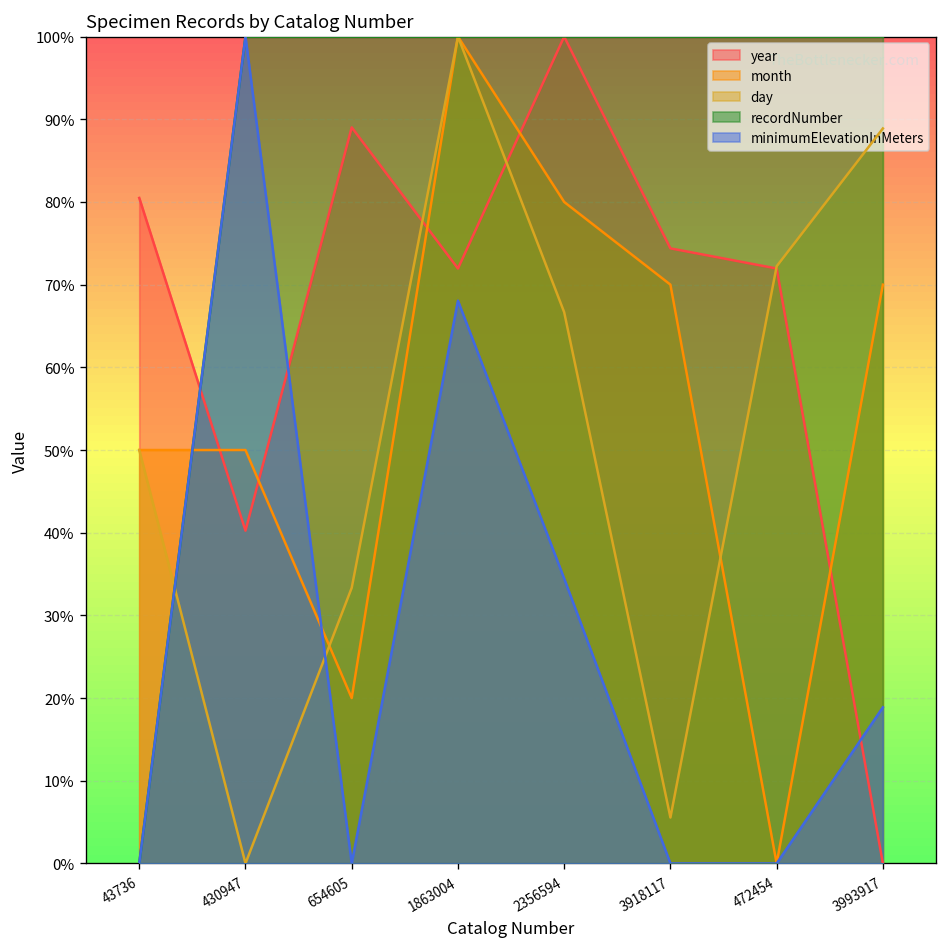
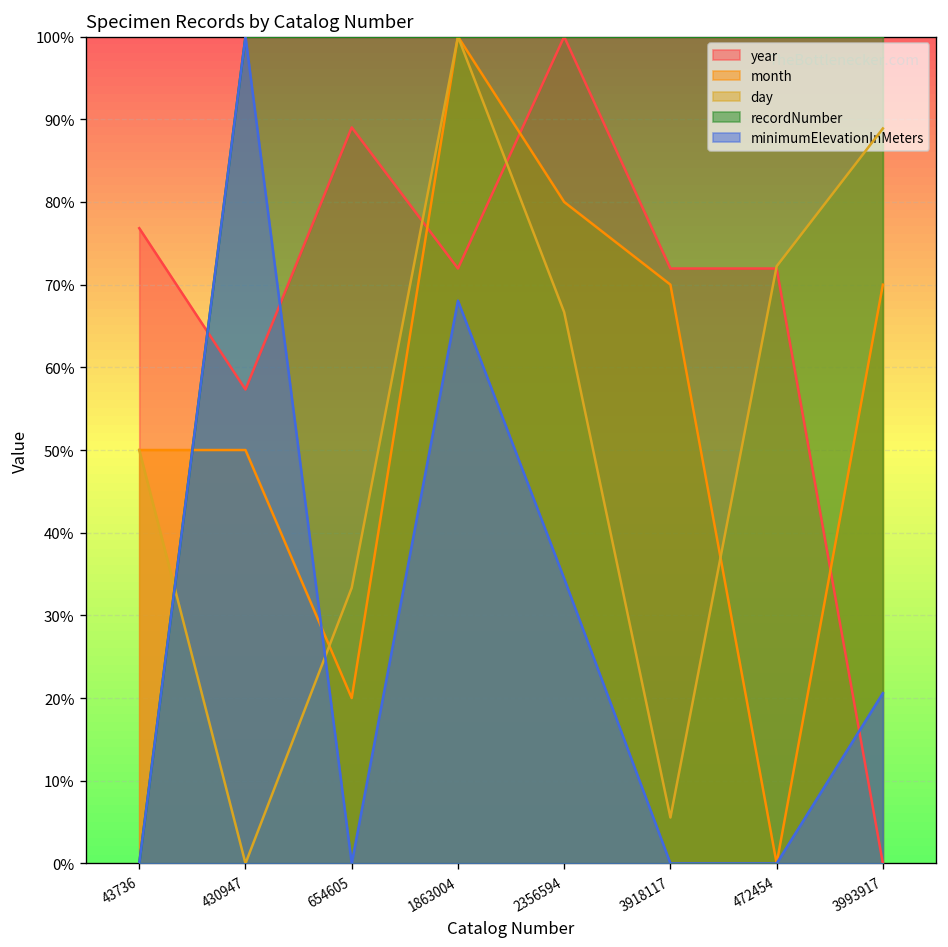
year, 43736: 80% -> 77%
year, 430947: 40% -> 57%
year, 3918117: 74% -> 72%
minimumElevationInMeters, 3993917: 19% -> 21%
